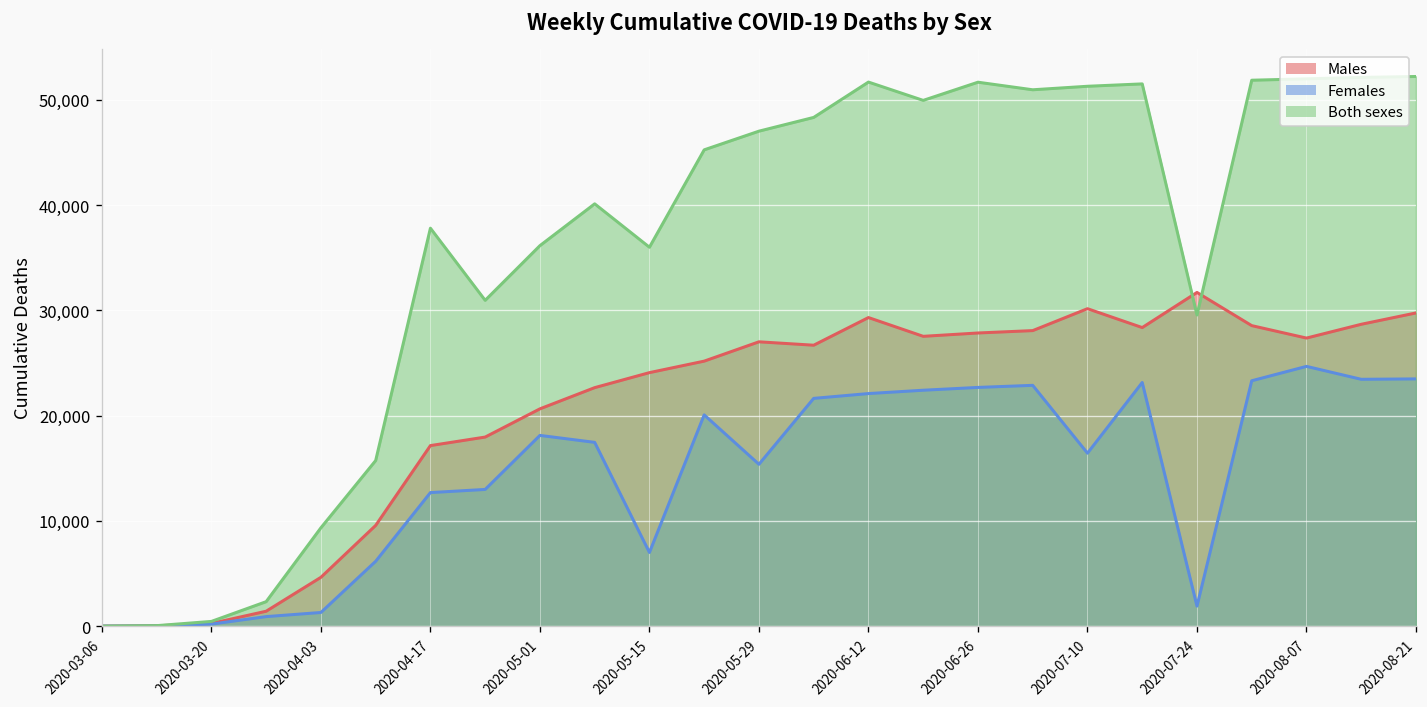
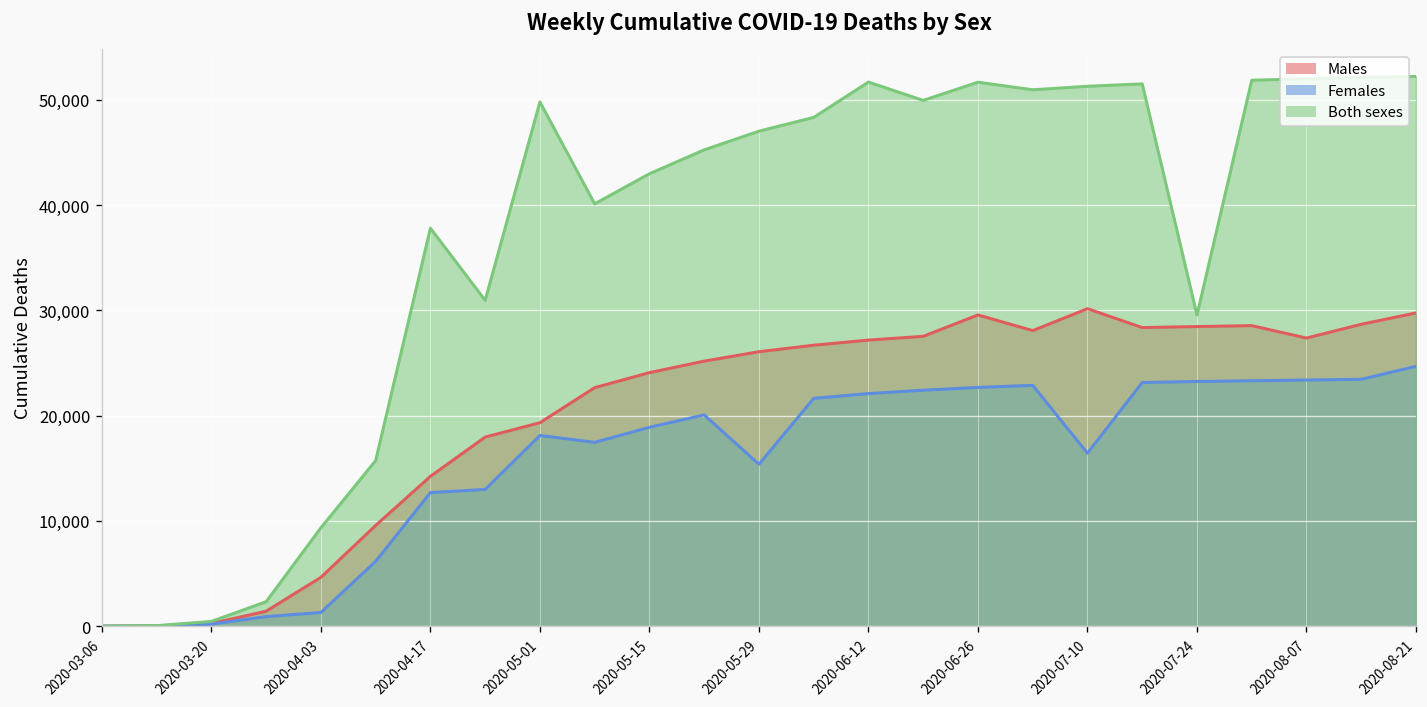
Males, 2020-04-17: 17,000 -> 14,000
Males, 2020-05-01: 21,000 -> 19,000
Both sexes, 2020-05-01: 36,000 -> 50,000
Females, 2020-05-15: 7,000 -> 19,000
Both sexes, 2020-05-15: 36,000 -> 43,000
Males, 2020-05-29: 27,000 -> 26,000
Males, 2020-06-12: 29,000 -> 27,000
Males, 2020-06-26: 28,000 -> 30,000
Males, 2020-07-24: 32,000 -> 28,000
Females, 2020-07-24: 2,000 -> 23,000
Females, 2020-08-07: 25,000 -> 23,000
Females, 2020-08-21: 23,000 -> 25,000
